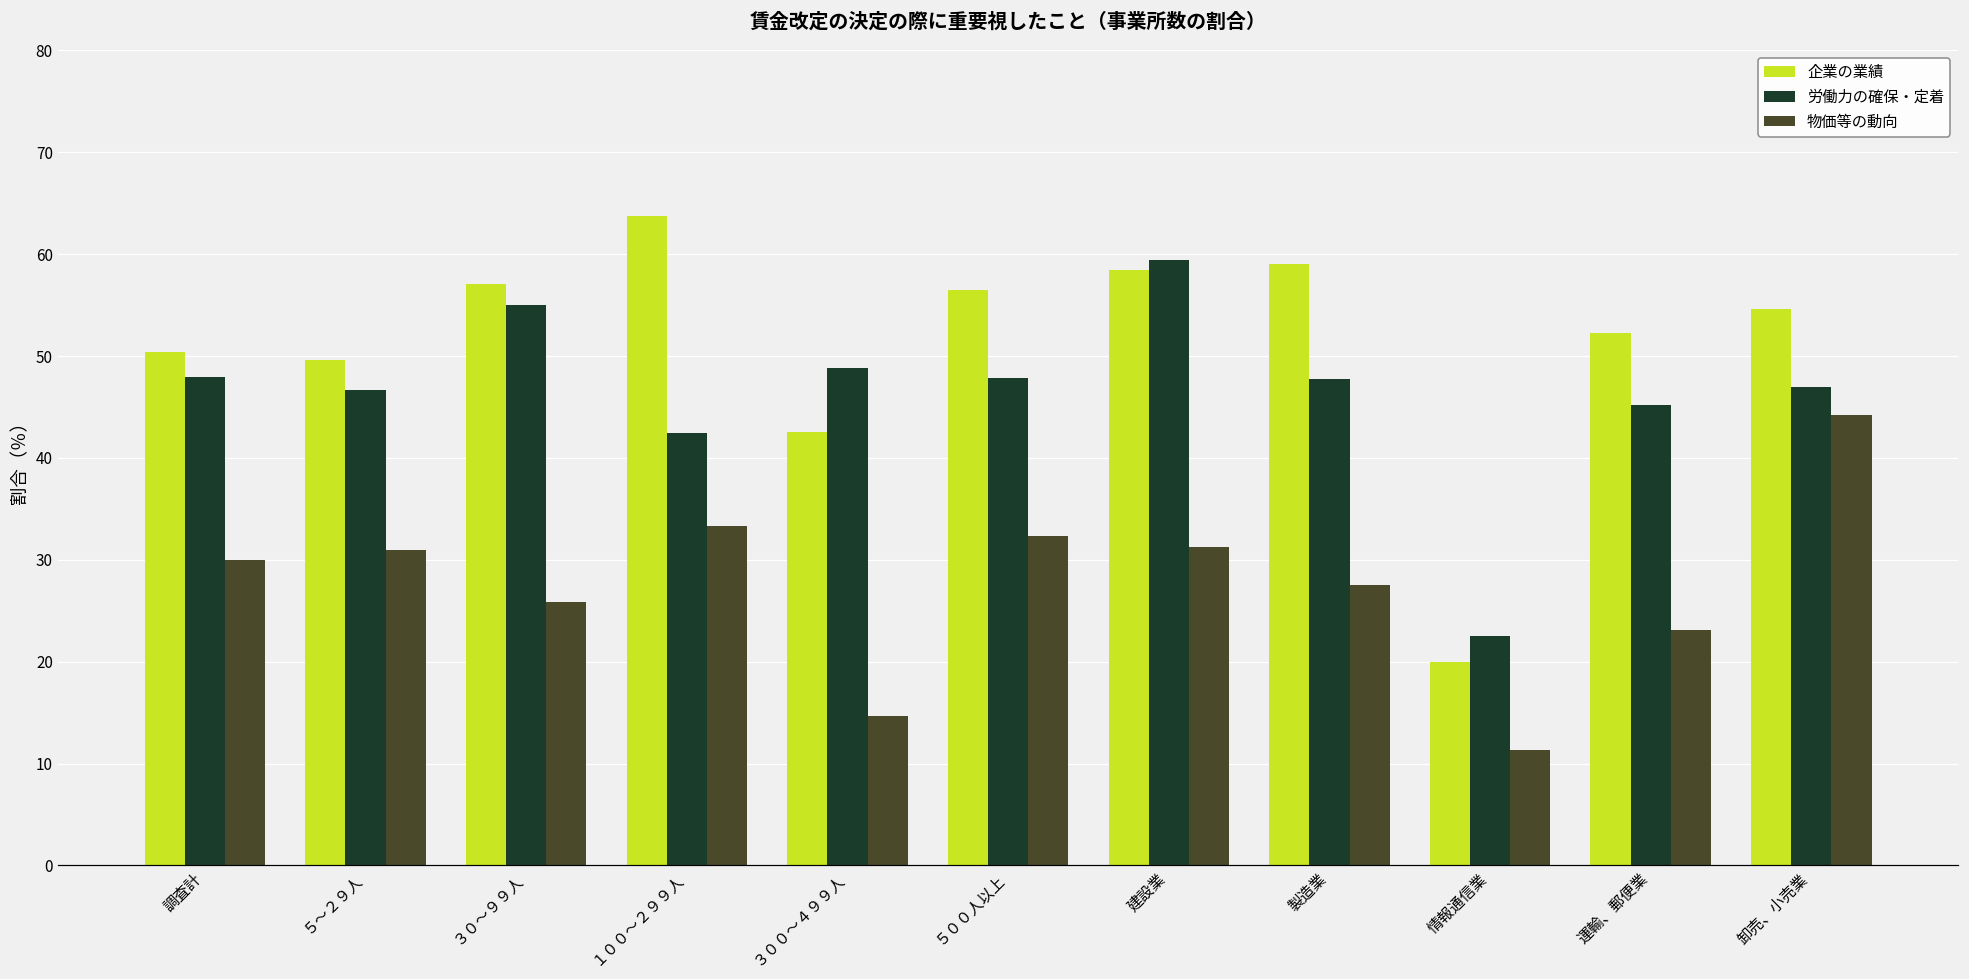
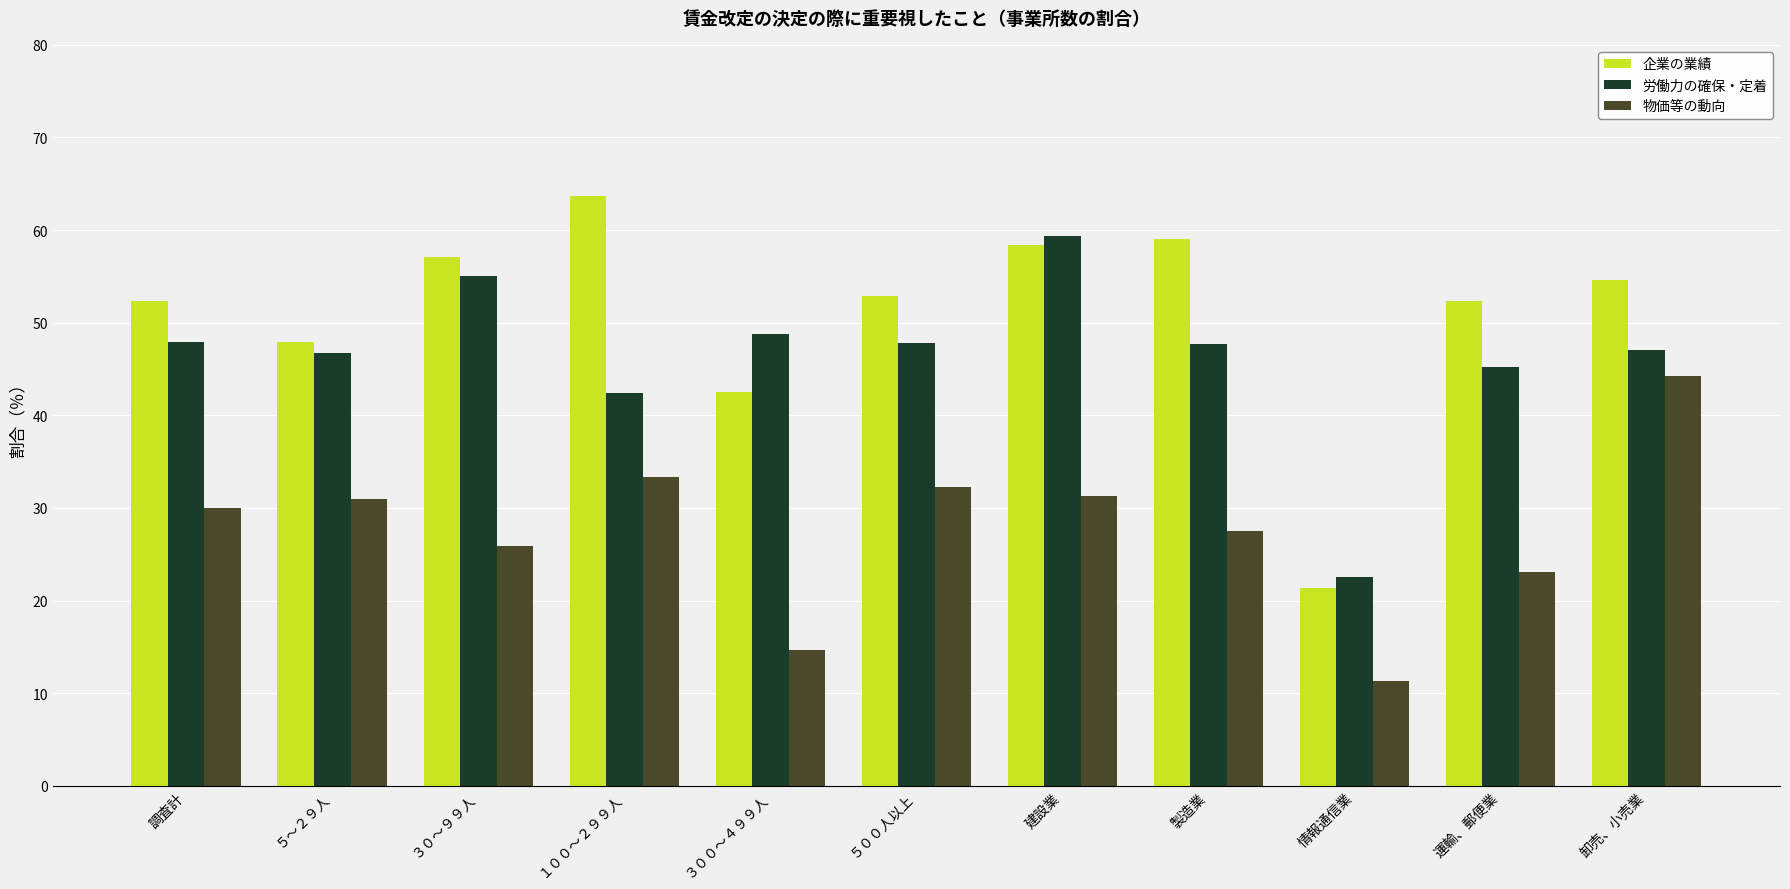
企業の業績, 調査計: 50 -> 52
企業の業績, ５～２９人: 50 -> 48
企業の業績, ５００人以上: 57 -> 53
企業の業績, 情報通信業: 20 -> 21
